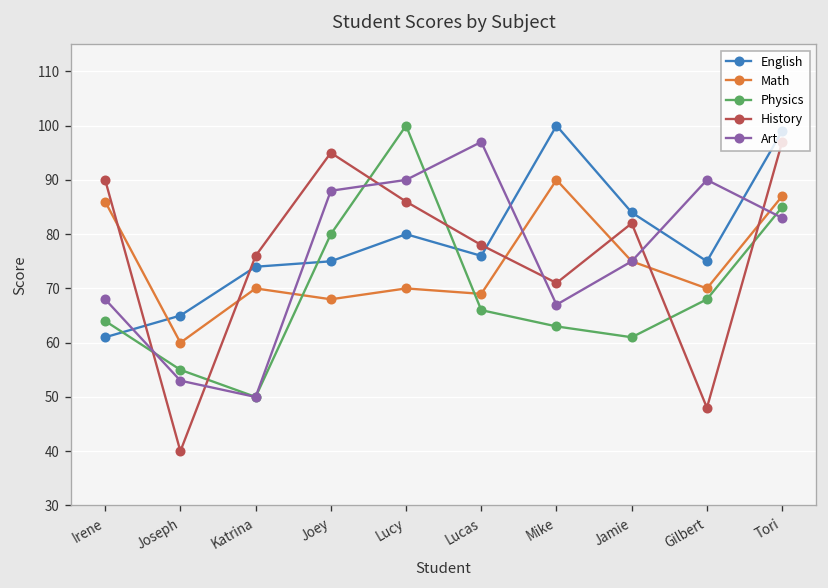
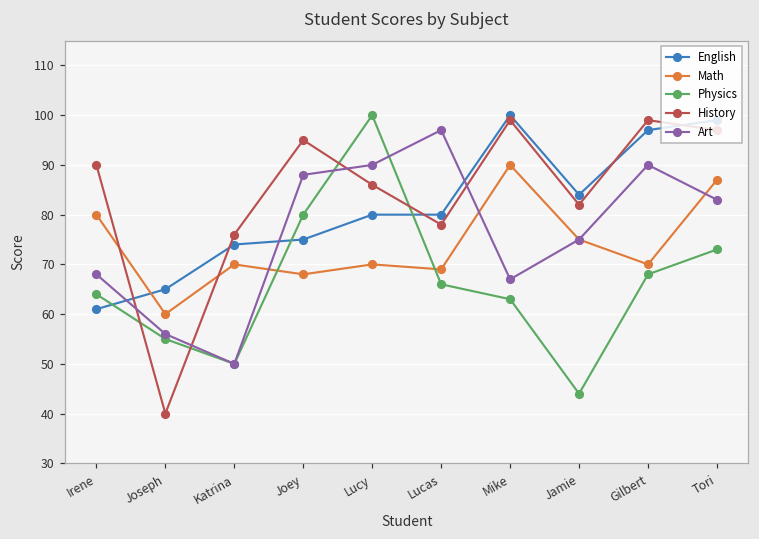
Math, Irene: 86 -> 80
Art, Joseph: 53 -> 56
English, Lucas: 76 -> 80
History, Mike: 71 -> 99
Physics, Jamie: 61 -> 44
English, Gilbert: 75 -> 97
History, Gilbert: 48 -> 99
Physics, Tori: 85 -> 73
